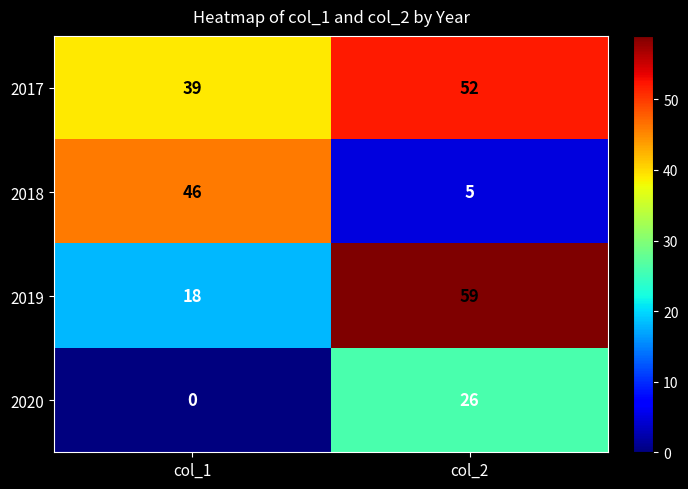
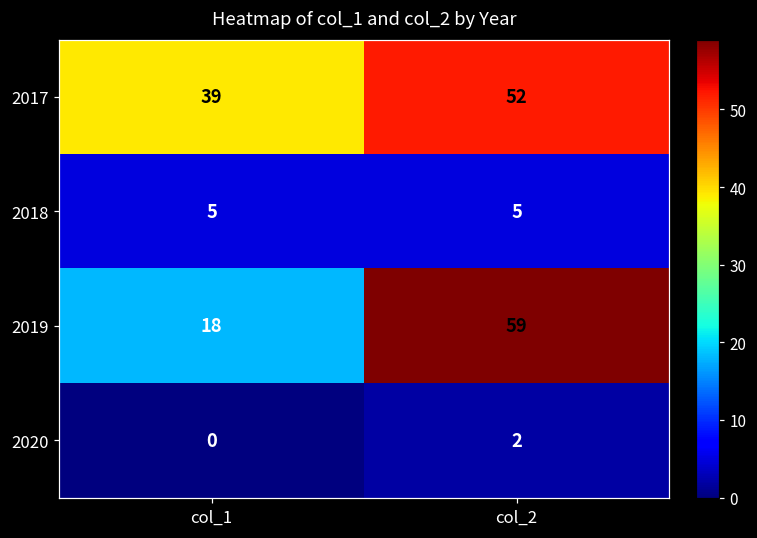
2018, col_1: 46 -> 5
2020, col_2: 26 -> 2
